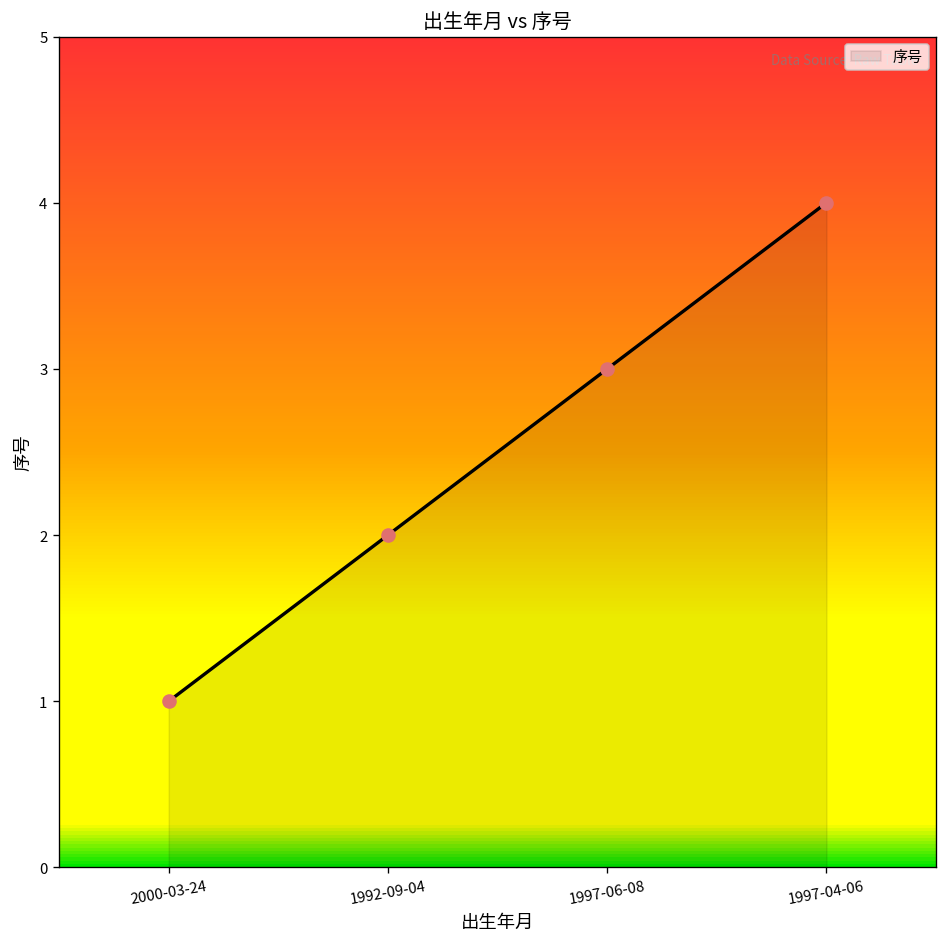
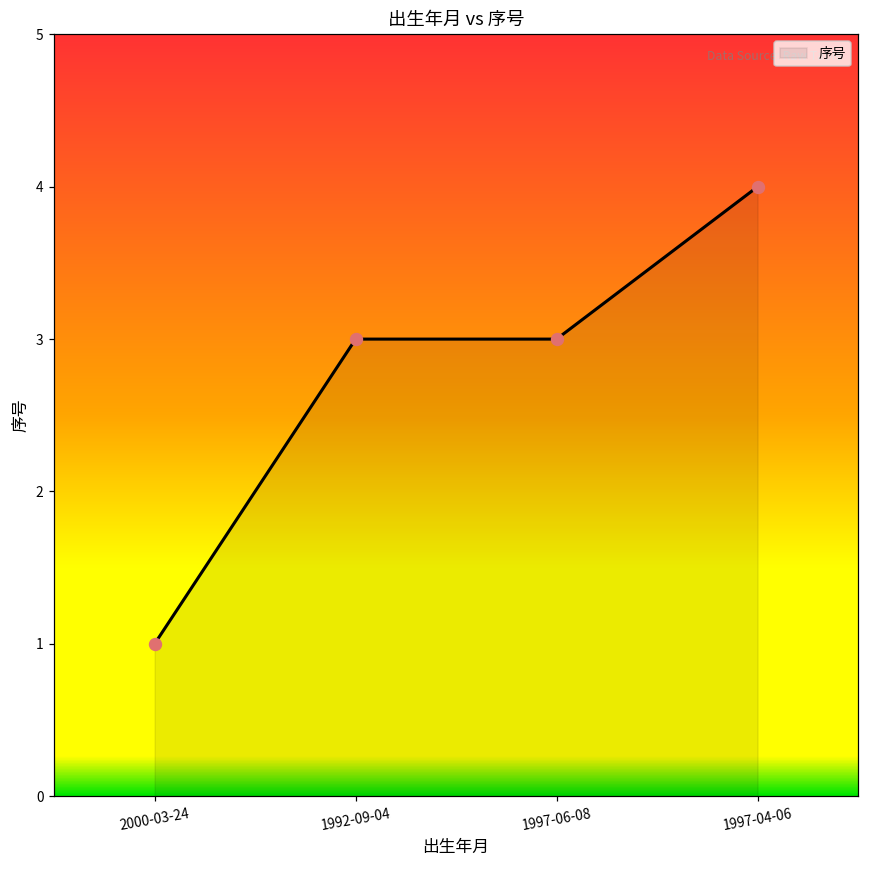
1992-09-04: 2 -> 3
